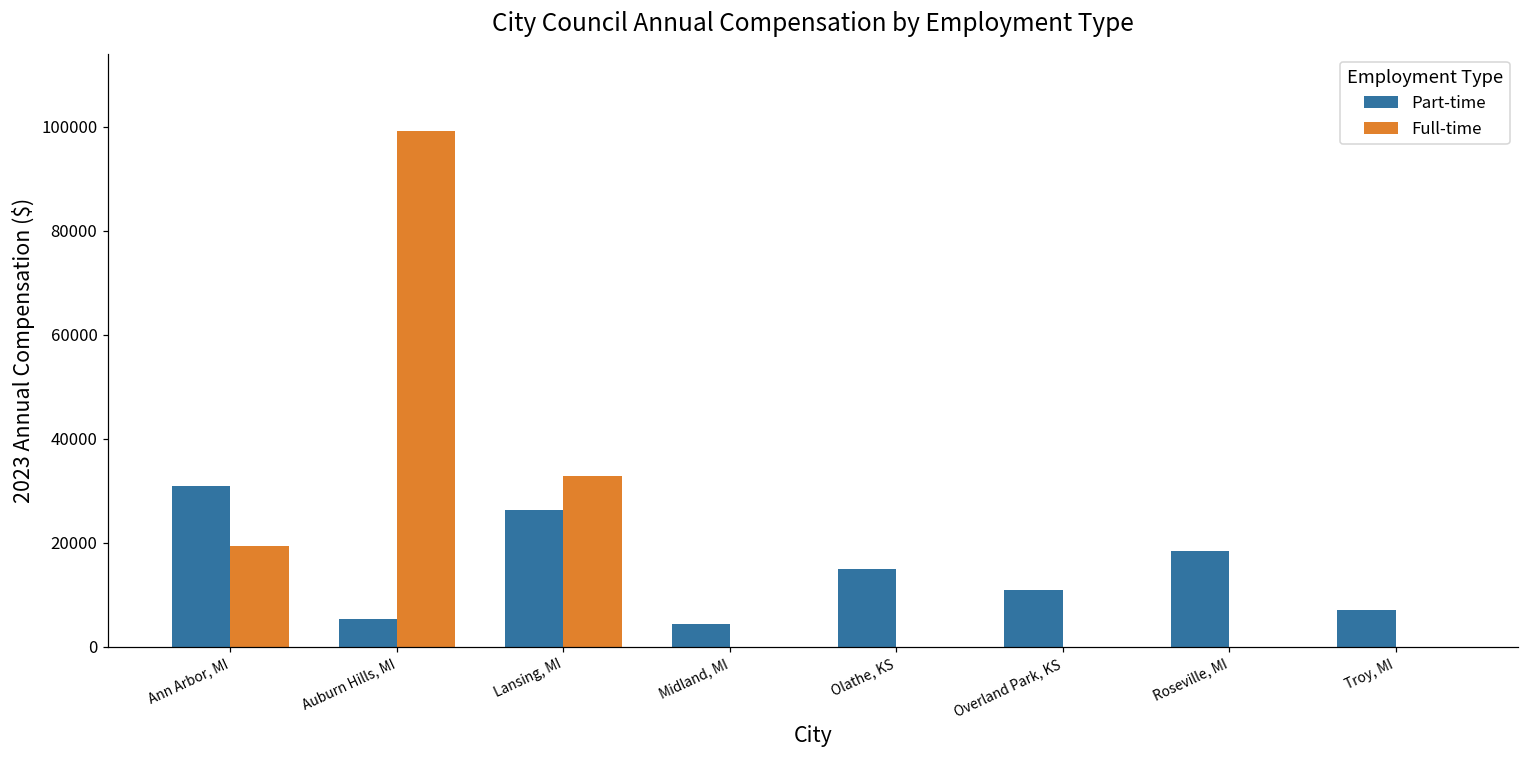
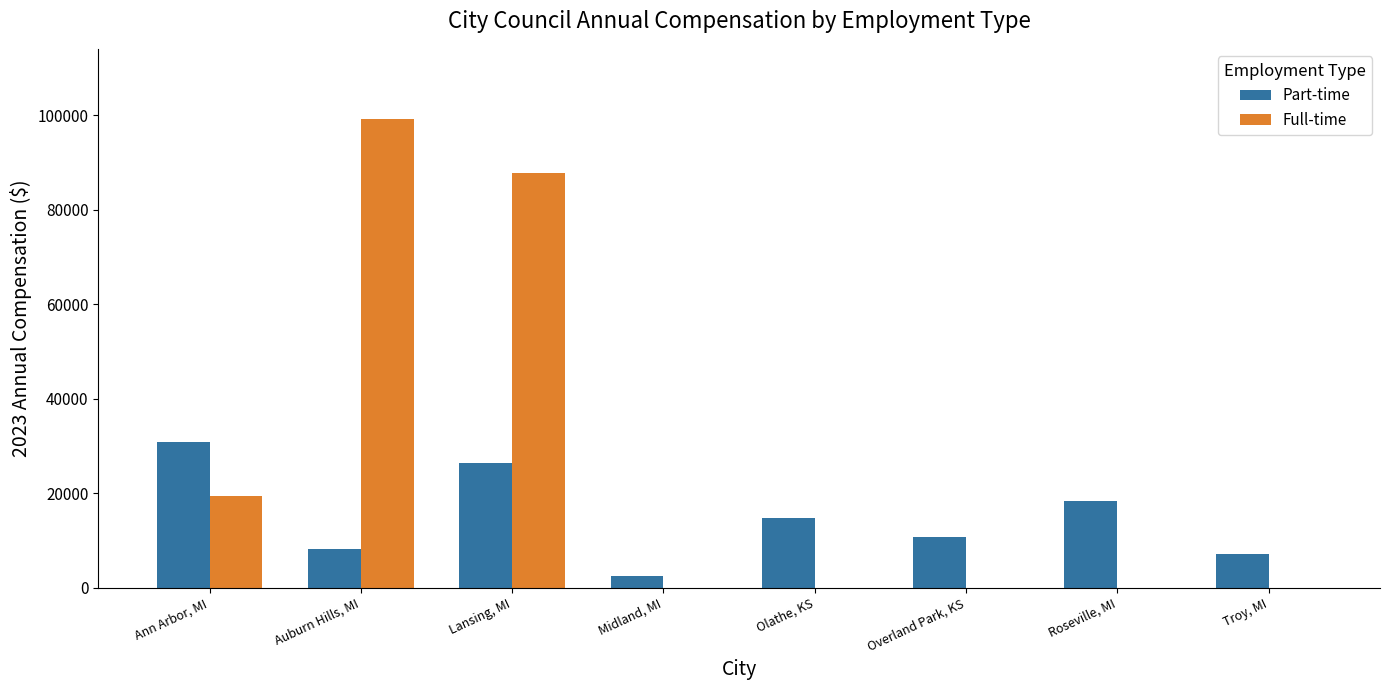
Part-time, Auburn Hills, MI: 5000 -> 8000
Full-time, Lansing, MI: 33000 -> 88000
Part-time, Midland, MI: 4000 -> 2000
